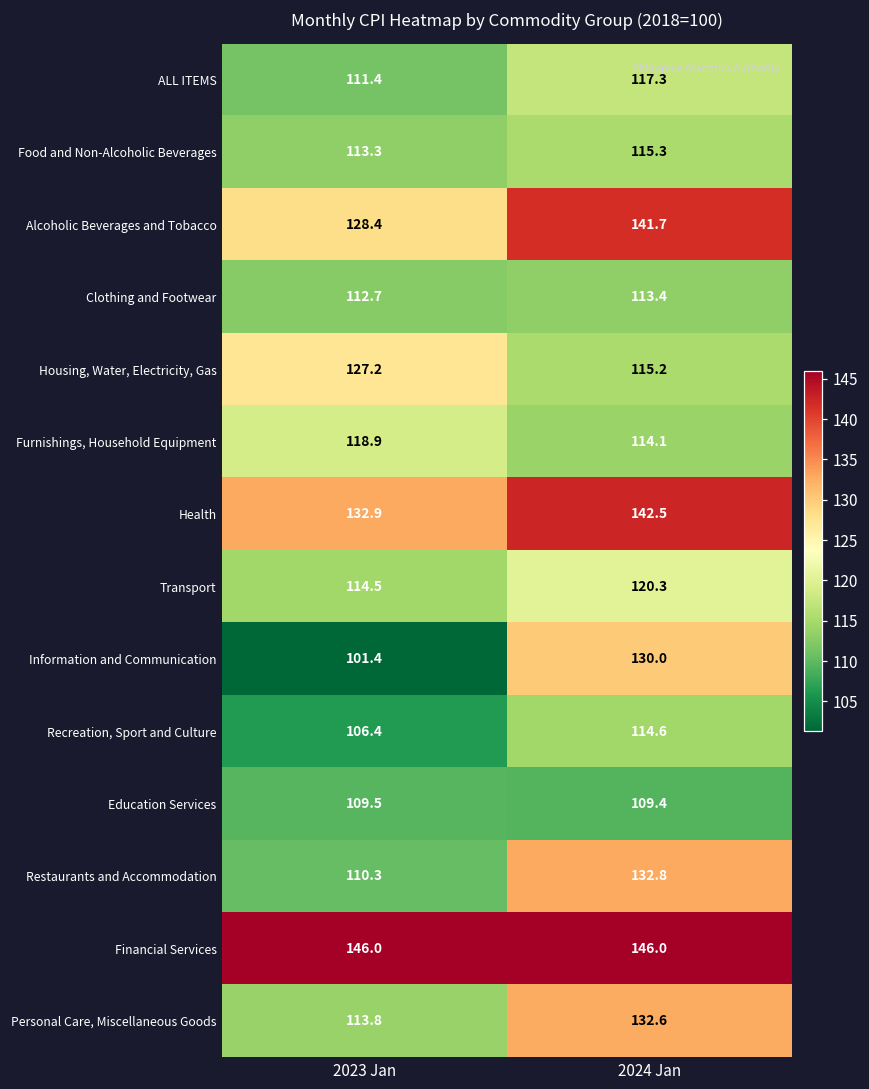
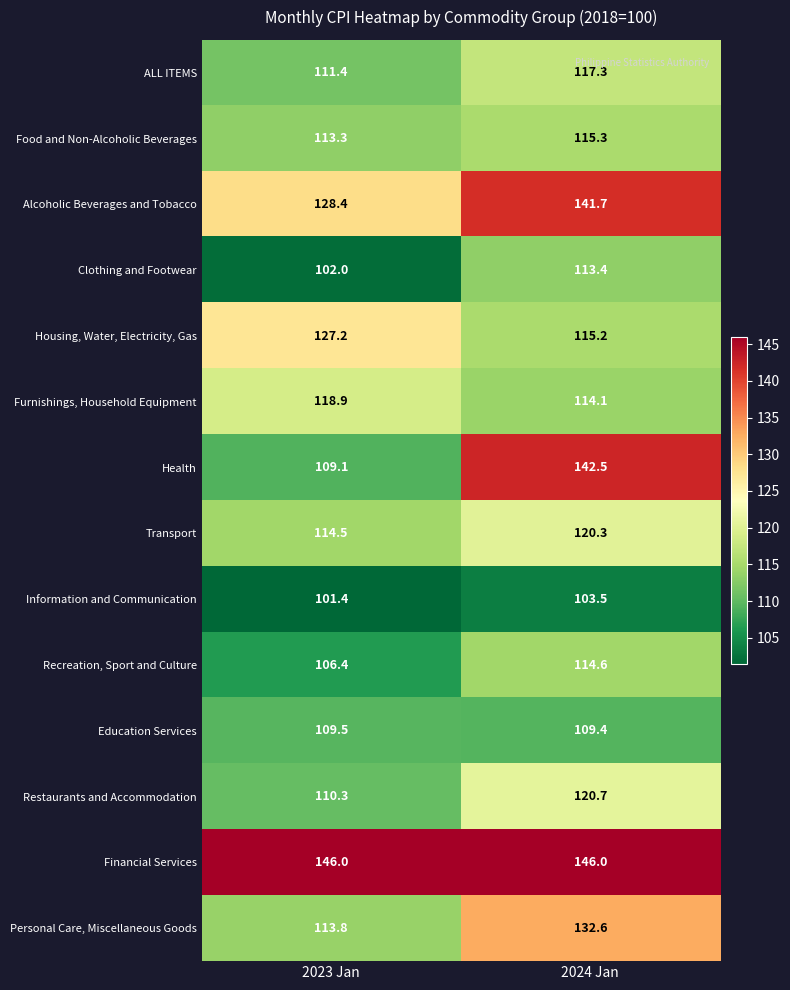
Clothing and Footwear, 2023 Jan: 112.7 -> 102.0
Health, 2023 Jan: 132.9 -> 109.1
Information and Communication, 2024 Jan: 130.0 -> 103.5
Restaurants and Accommodation, 2024 Jan: 132.8 -> 120.7
